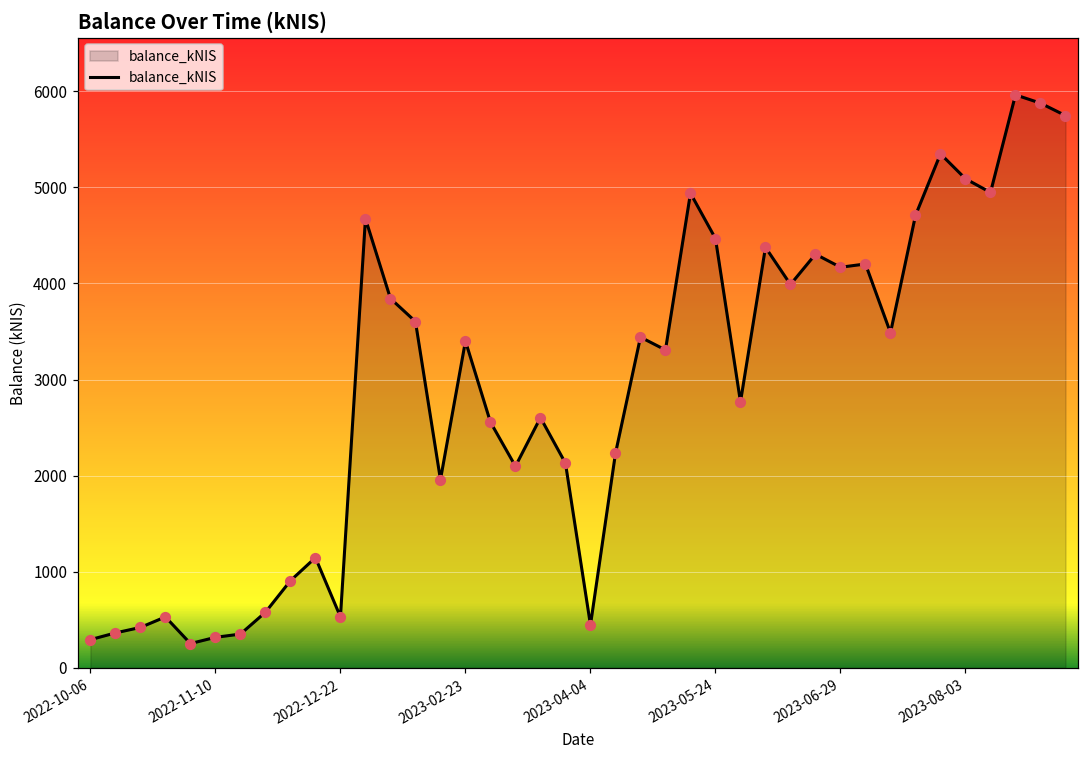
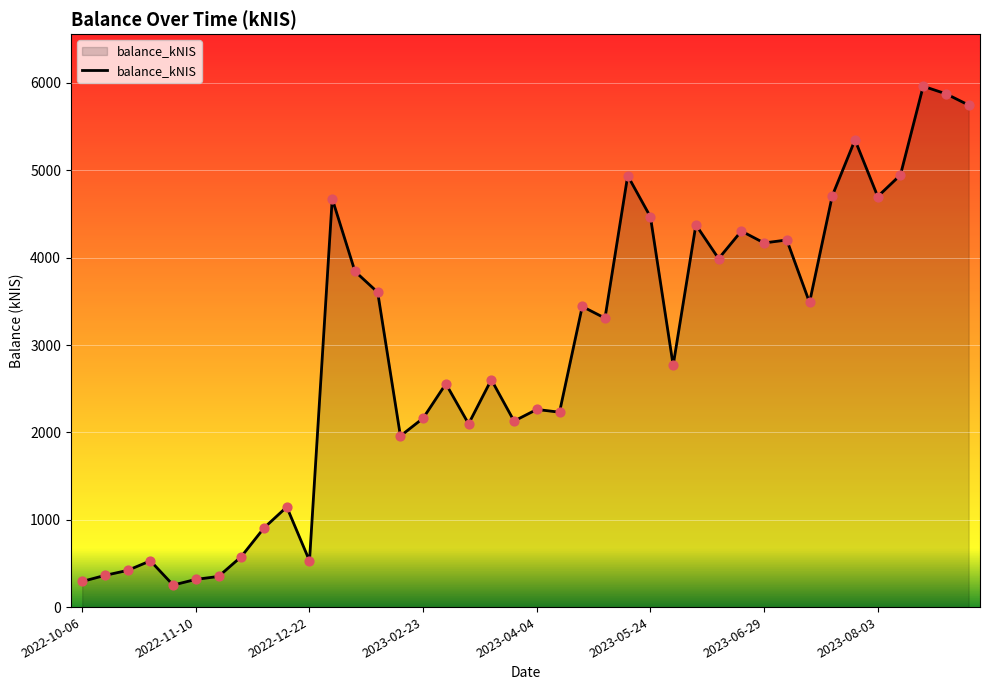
2023-02-23: 3400 -> 2200
2023-04-04: 400 -> 2300
2023-08-03: 5100 -> 4700
